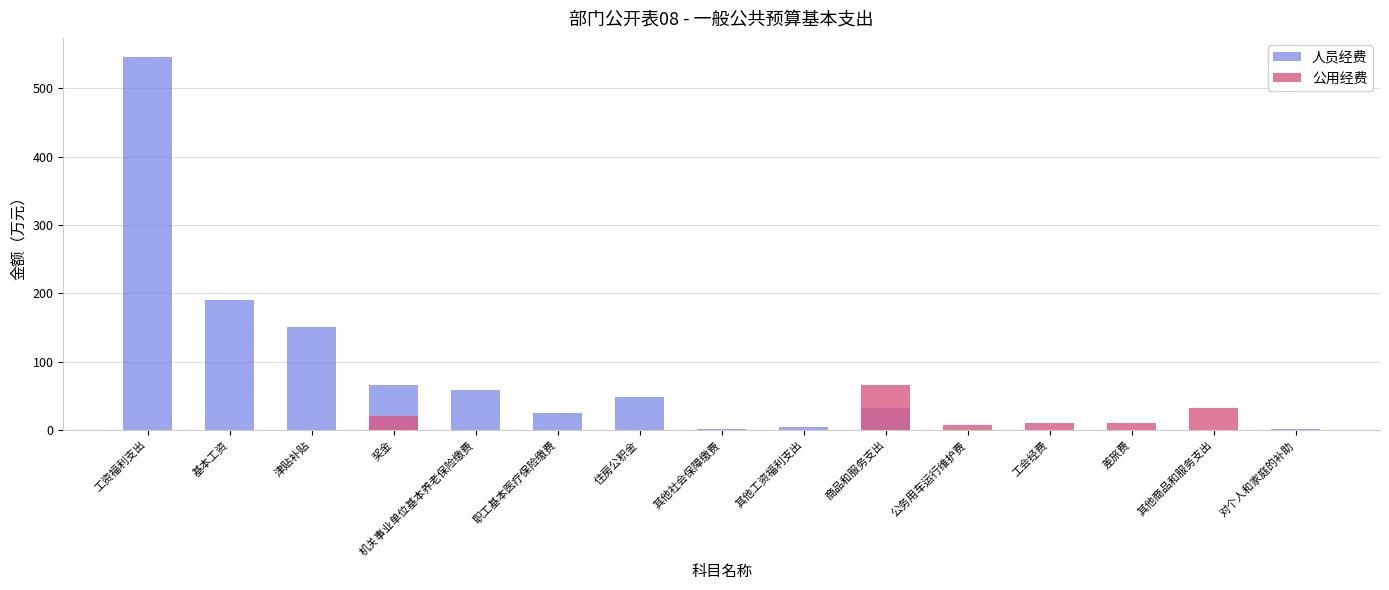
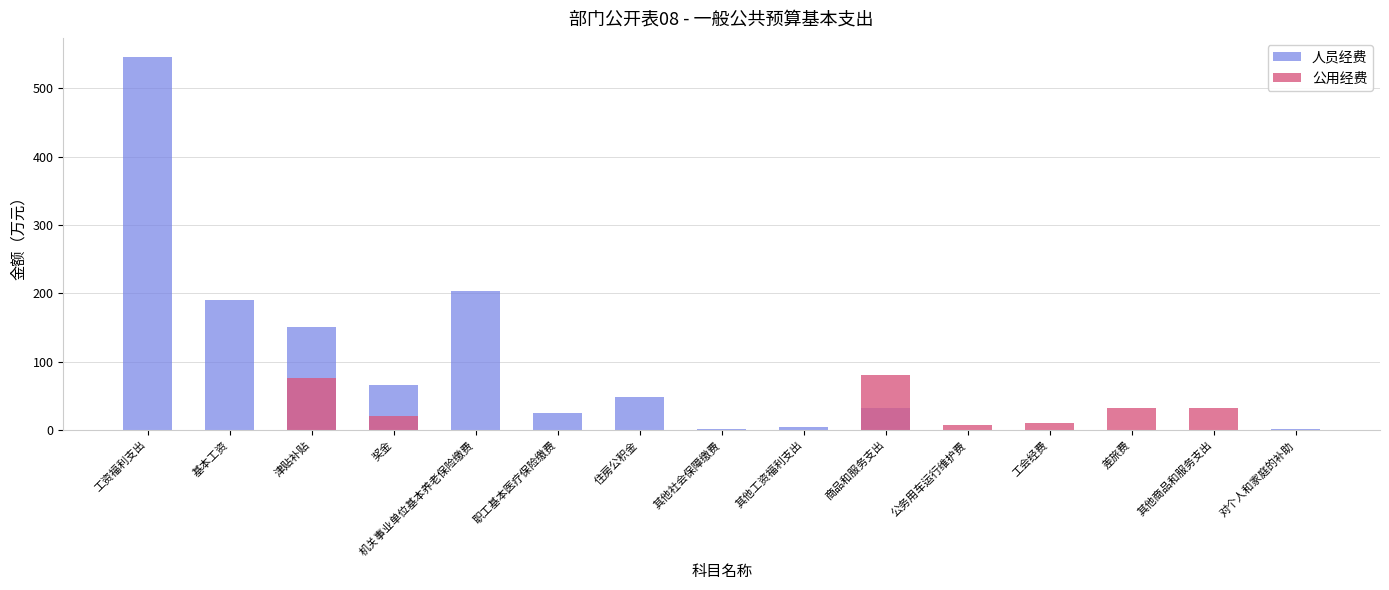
公用经费, 津贴补贴: 0 -> 80
人员经费, 机关事业单位基本养老保险缴费: 60 -> 200
公用经费, 商品和服务支出: 70 -> 80
公用经费, 差旅费: 10 -> 30
